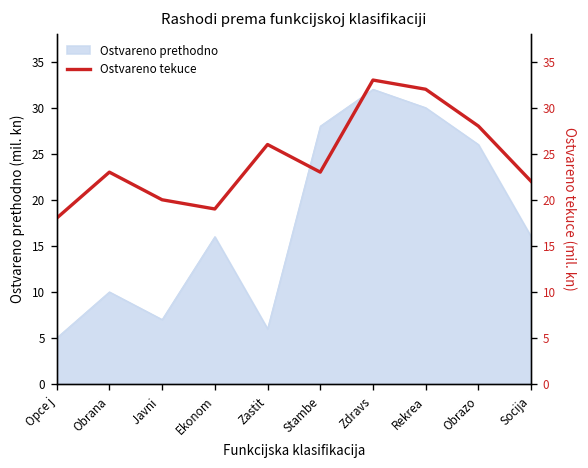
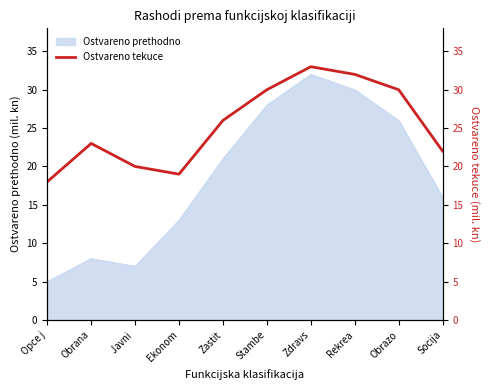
Ostvareno prethodno, Obrana: 10 -> 8
Ostvareno prethodno, Ekonom: 16 -> 13
Ostvareno prethodno, Zastit: 6 -> 21
Ostvareno tekuce, Stambe: 23 -> 30
Ostvareno tekuce, Obrazo: 28 -> 30
